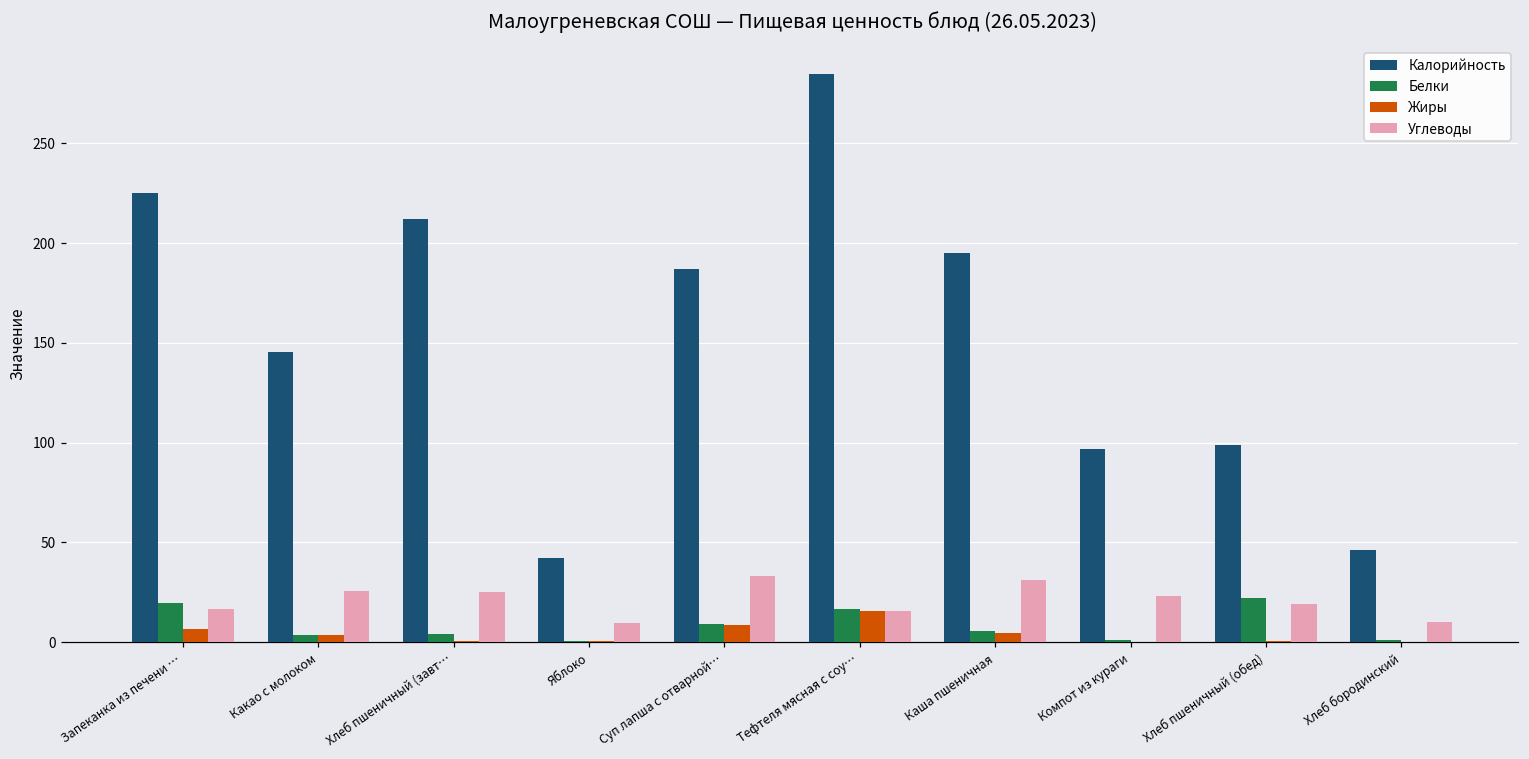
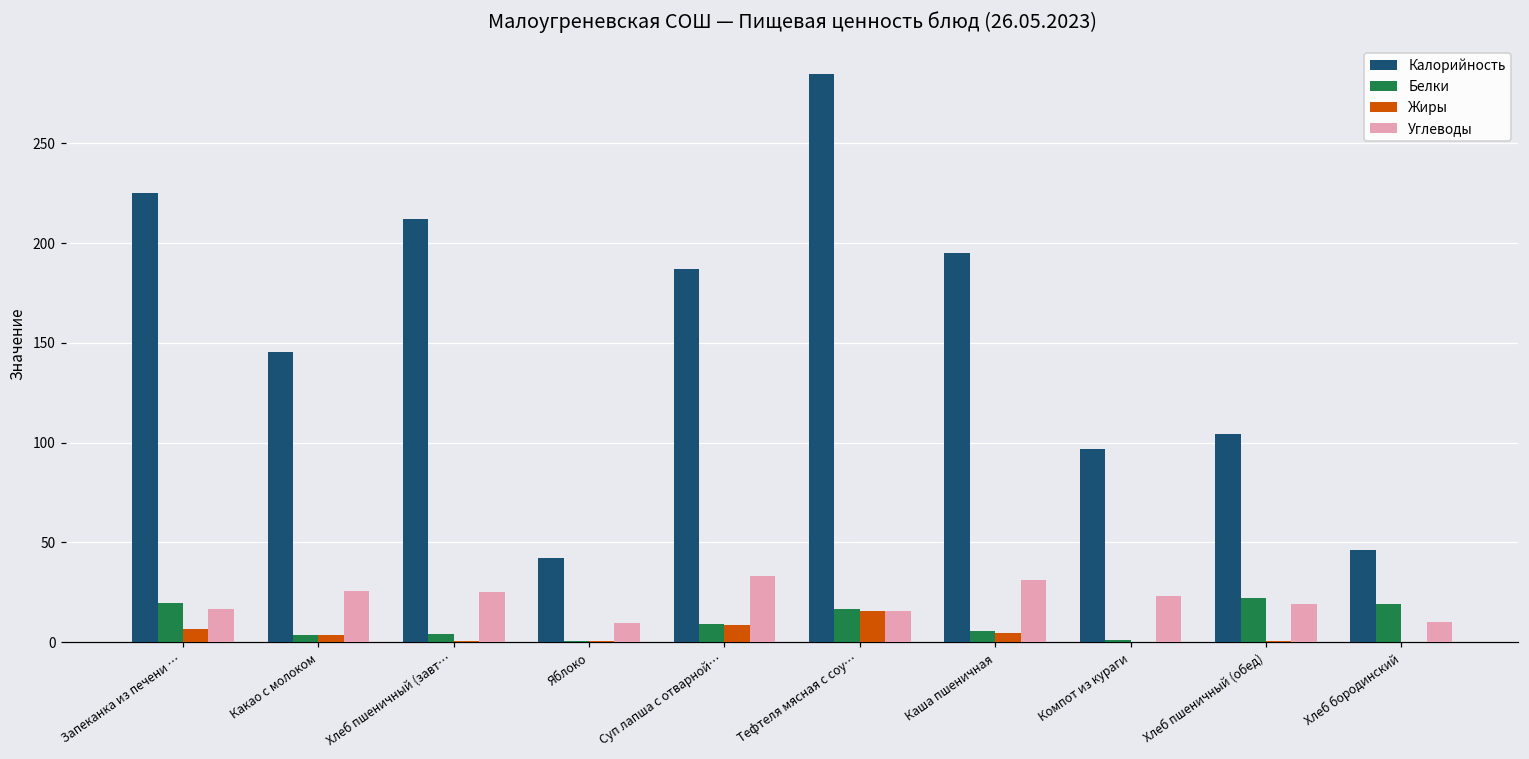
Калорийность, Хлеб пшеничный (обед): 99 -> 105
Белки, Хлеб бородинский: 1 -> 19
